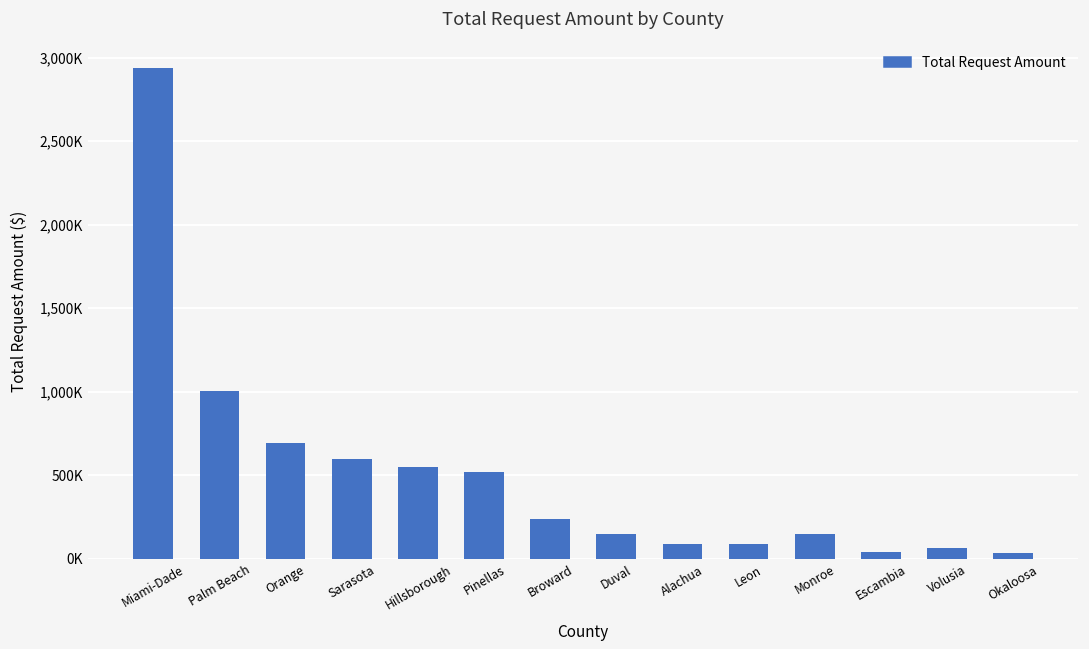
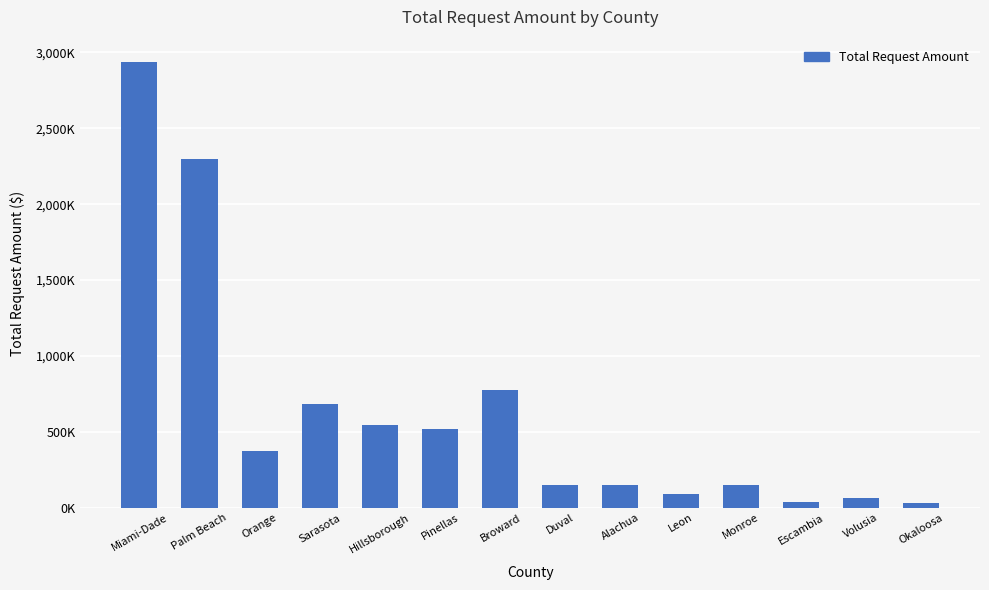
Palm Beach: 1,010,000 -> 2,300,000
Orange: 690,000 -> 370,000
Sarasota: 600,000 -> 690,000
Broward: 240,000 -> 770,000
Alachua: 90,000 -> 150,000
